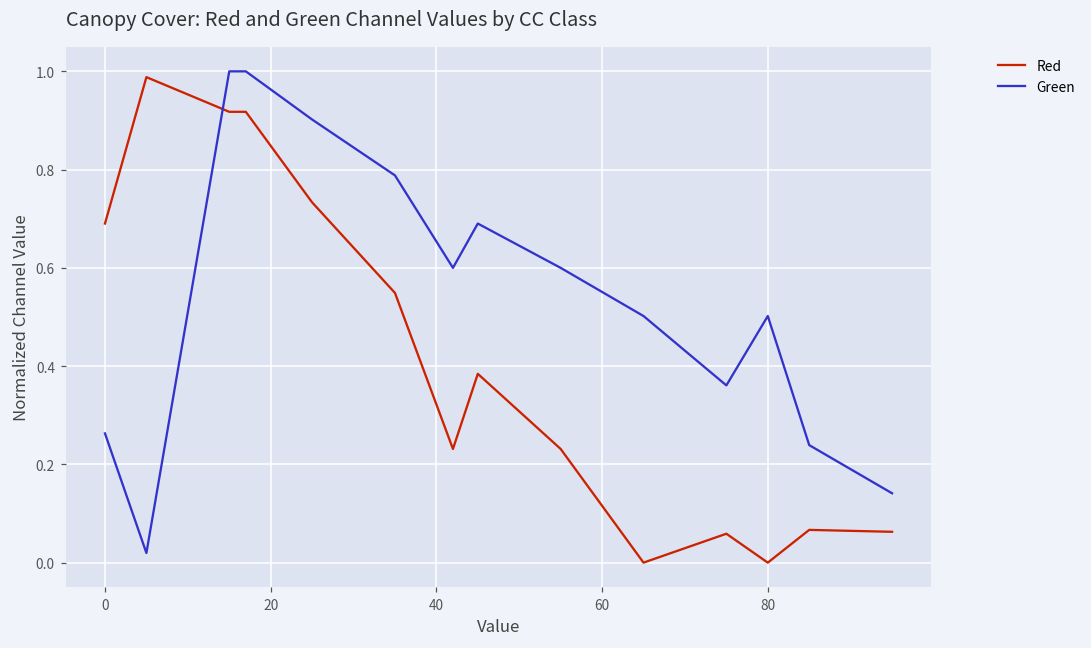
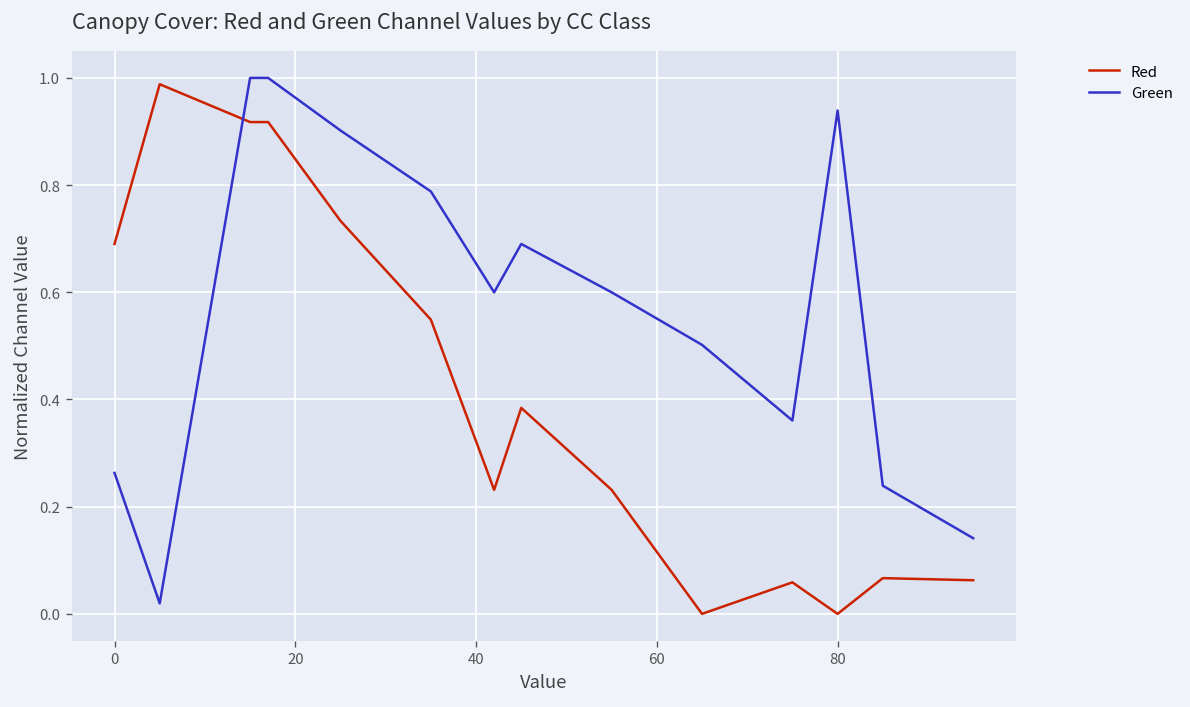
Green, 80: 0.50 -> 0.94
